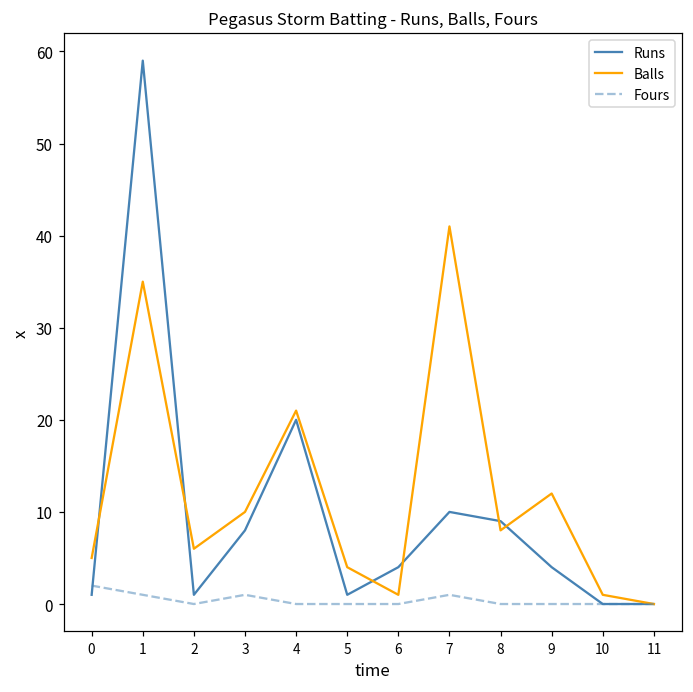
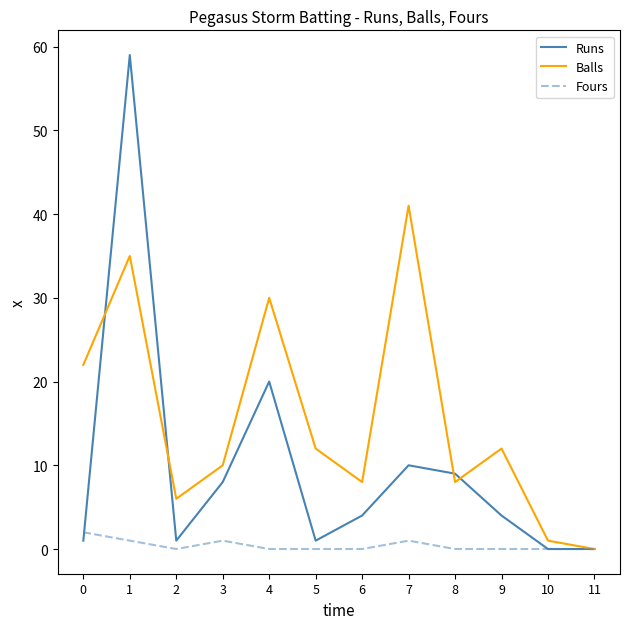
Balls, 0: 5 -> 22
Balls, 4: 21 -> 30
Balls, 5: 4 -> 12
Balls, 6: 1 -> 8
